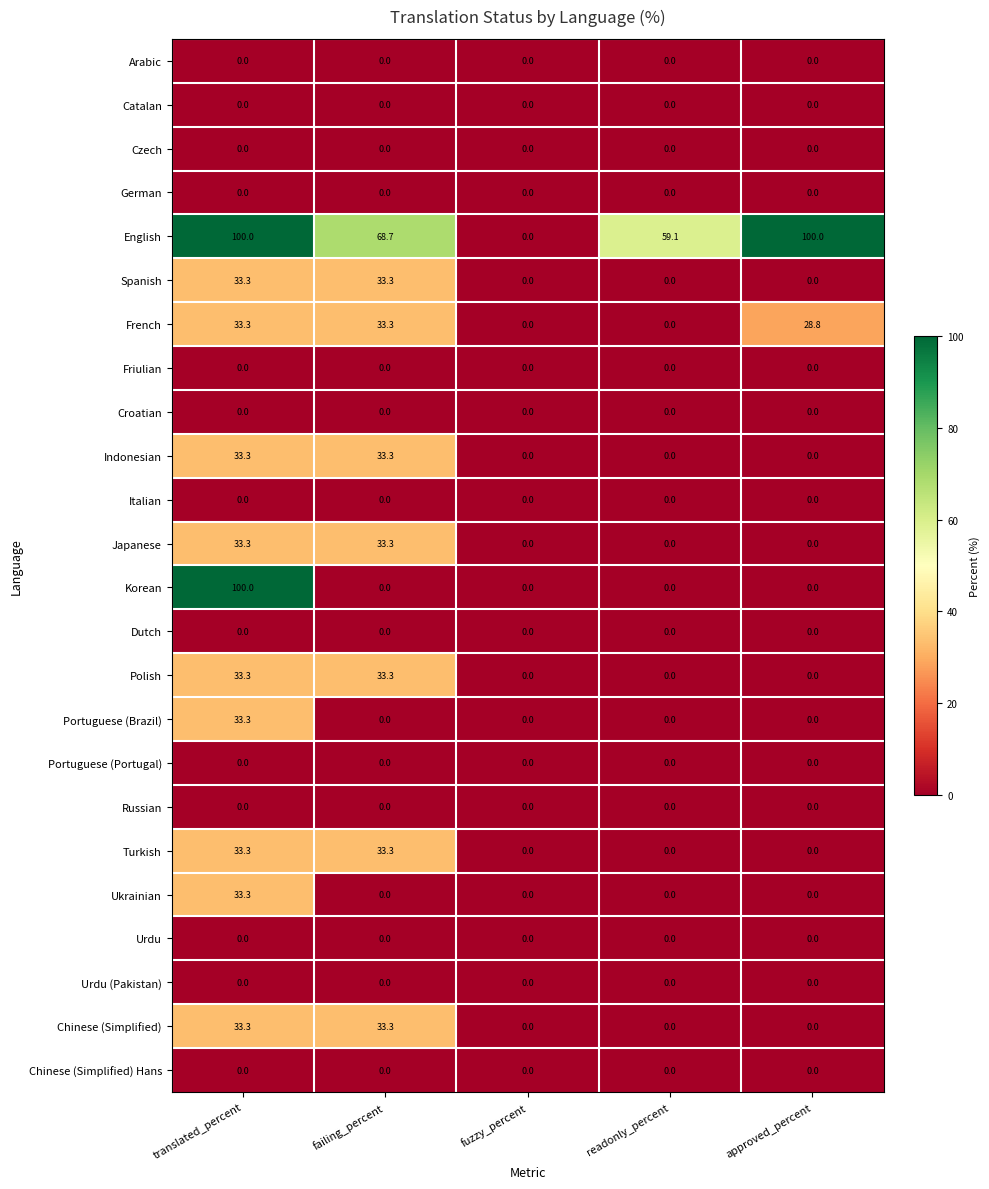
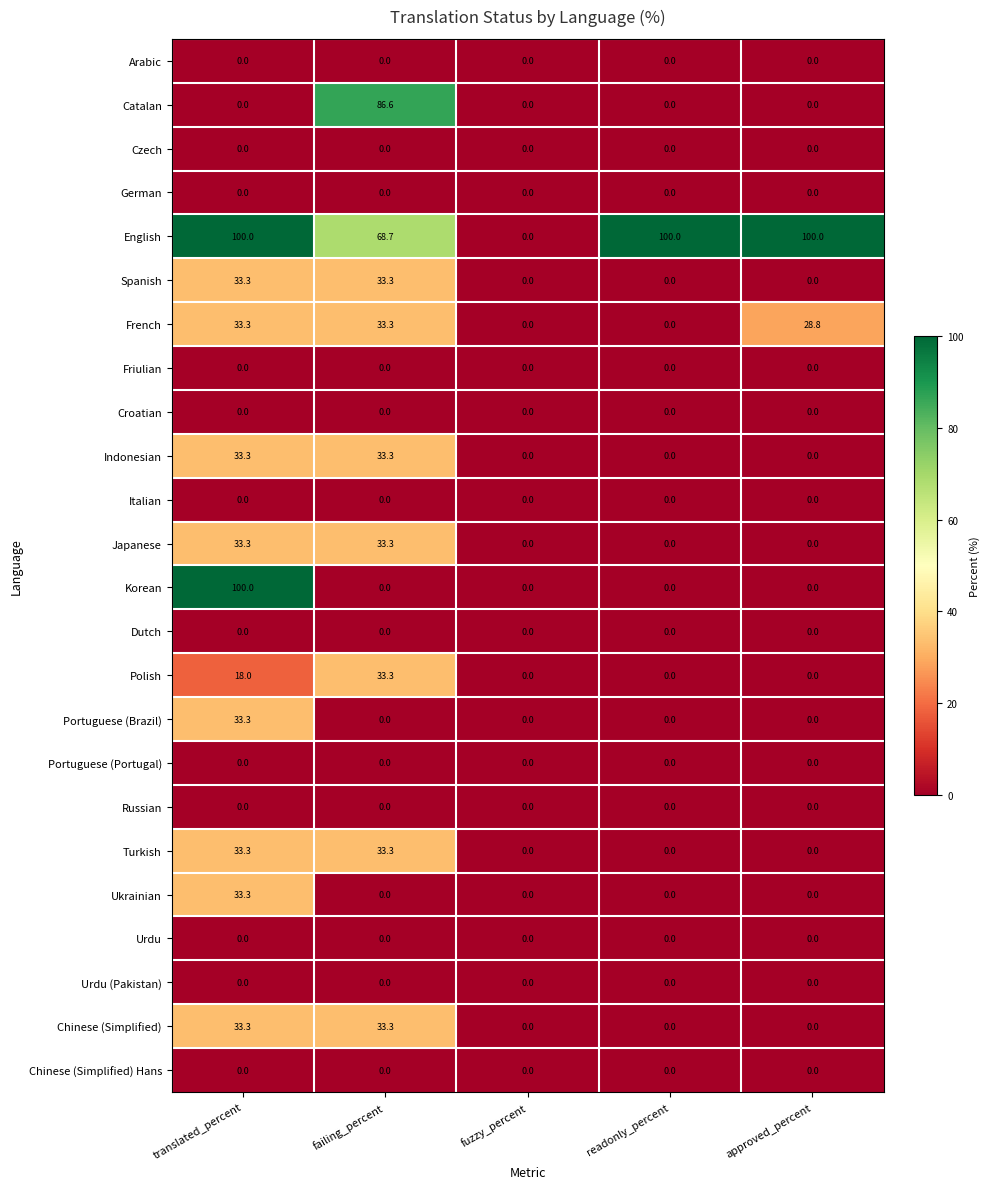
Catalan, failing_percent: 0.0 -> 86.6
English, readonly_percent: 59.1 -> 100.0
Polish, translated_percent: 33.3 -> 18.0
